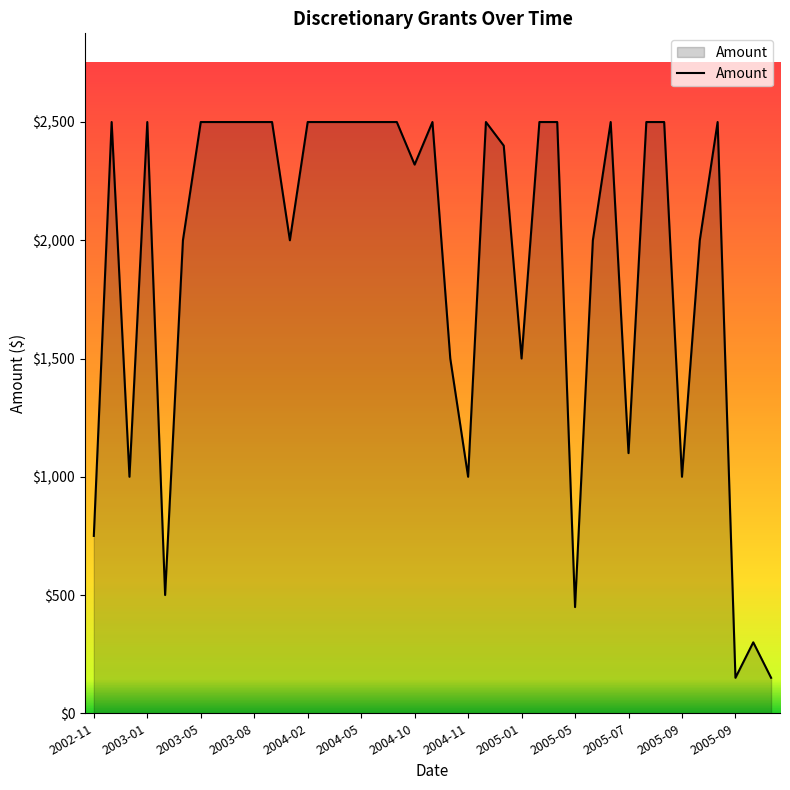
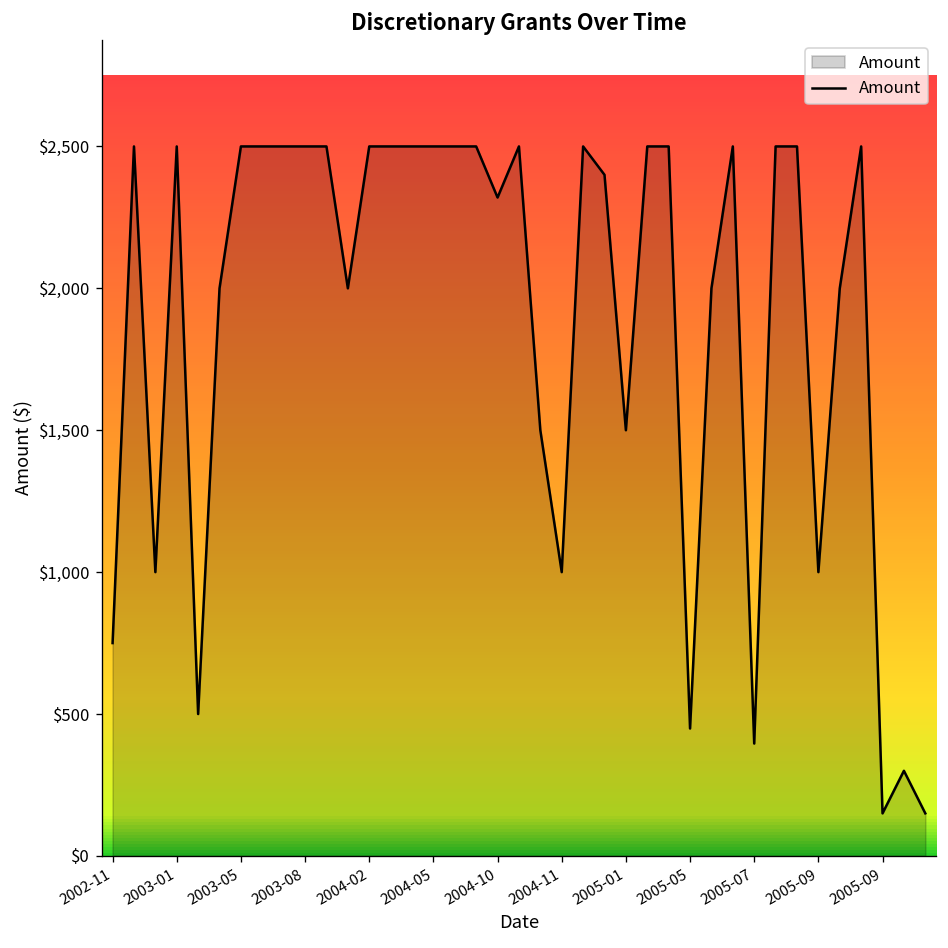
2005-07: $1,100 -> $400
